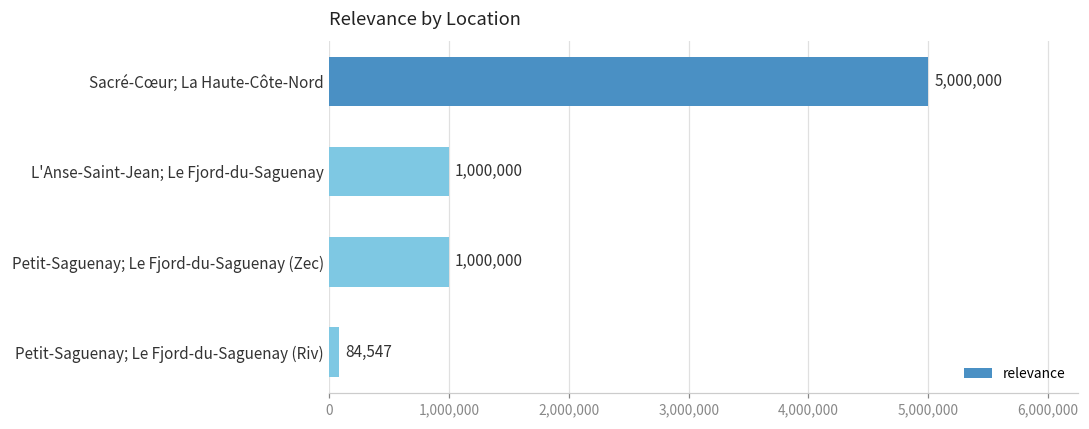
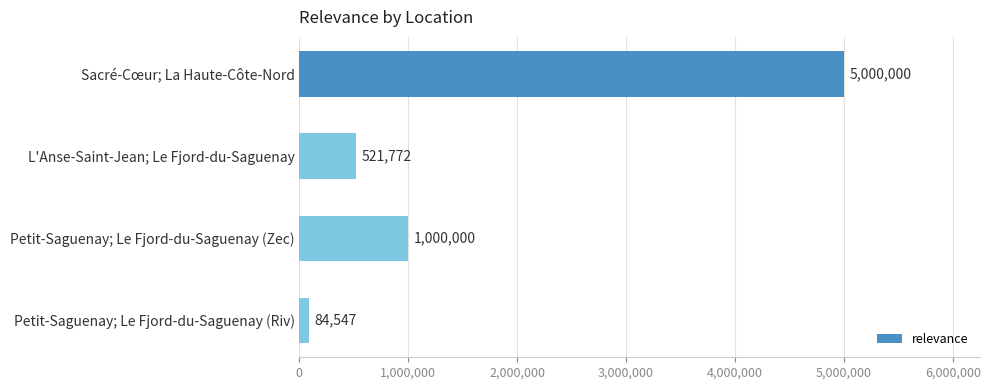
L'Anse-Saint-Jean; Le Fjord-du-Saguenay: 1,000,000 -> 521,772
